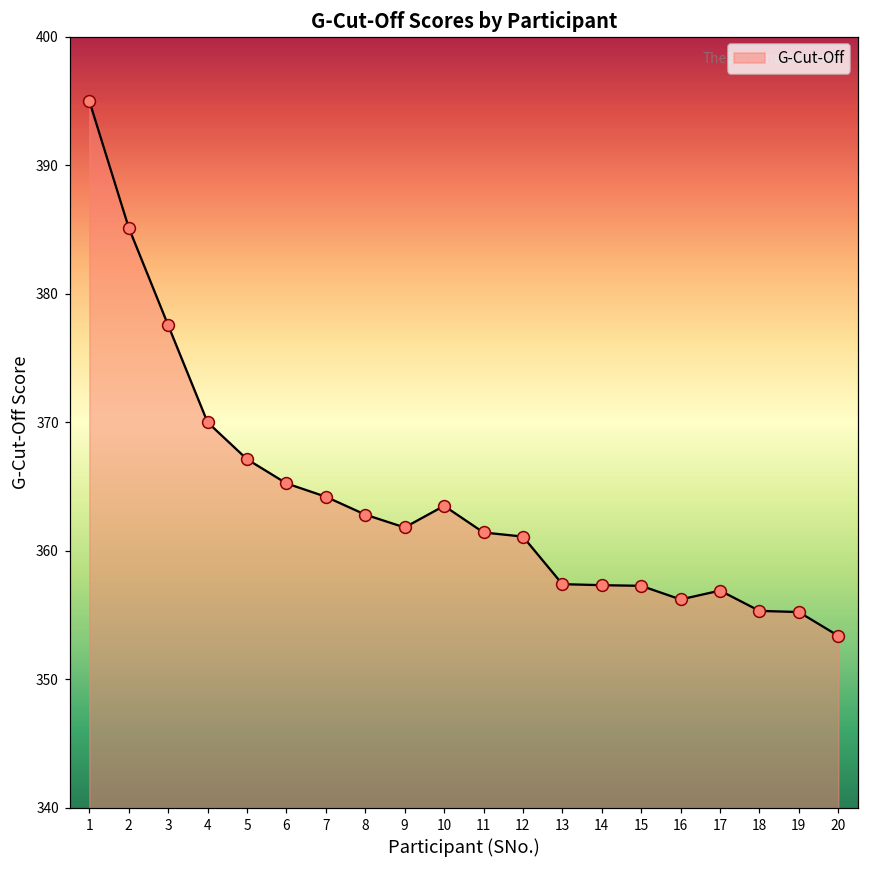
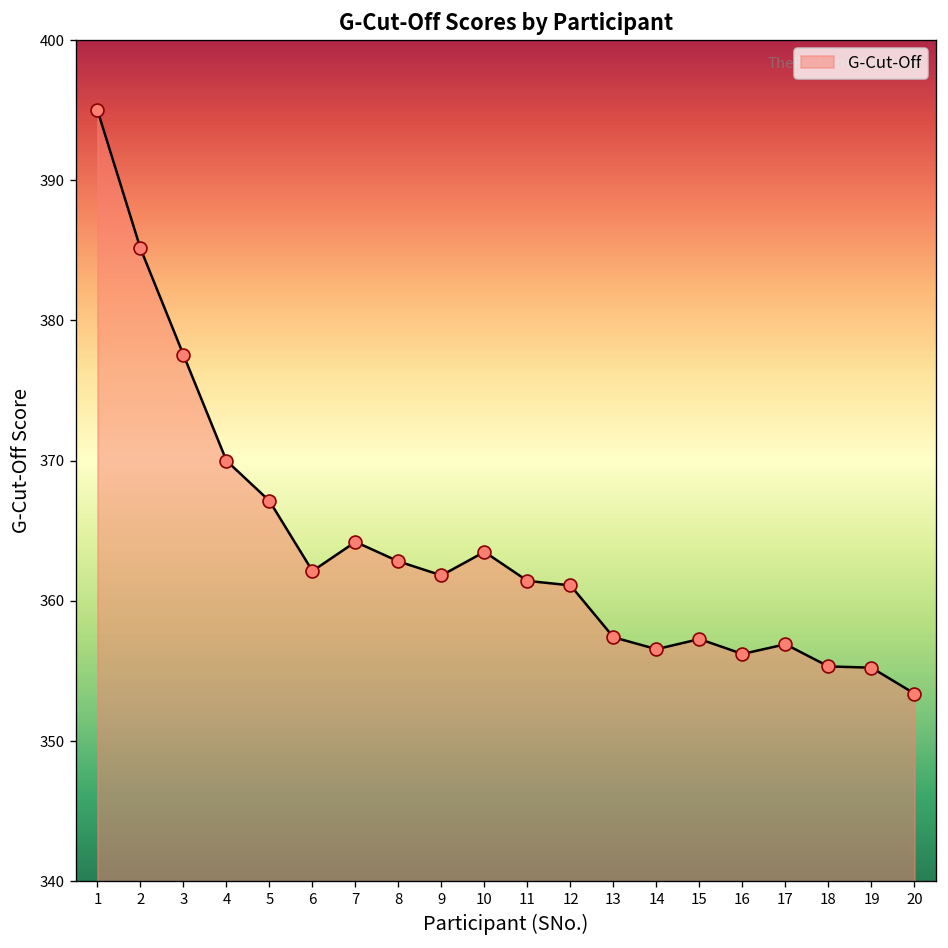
6: 365.3 -> 362.1
14: 357.3 -> 356.6
